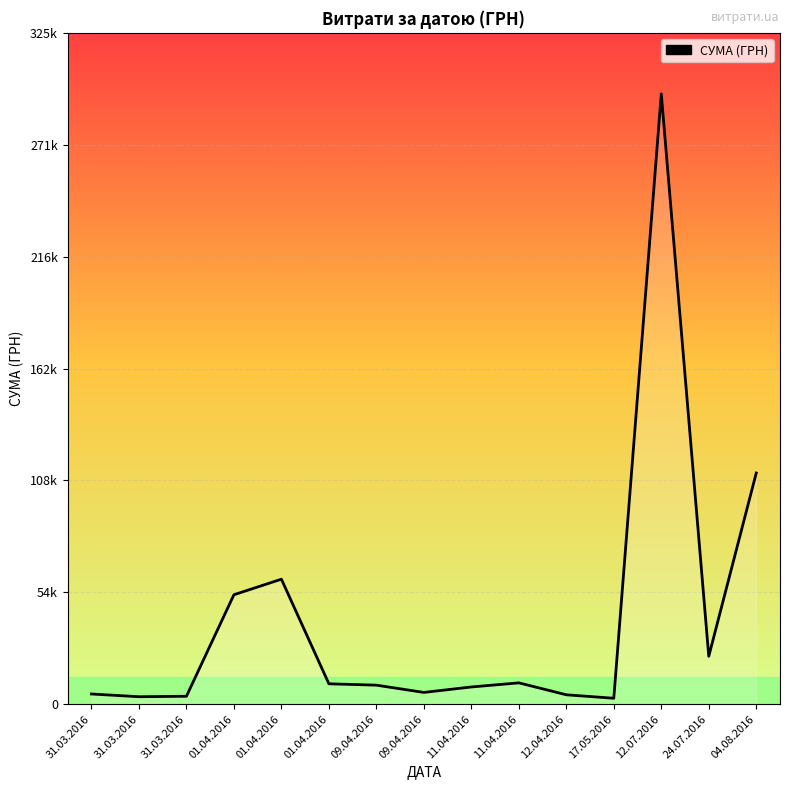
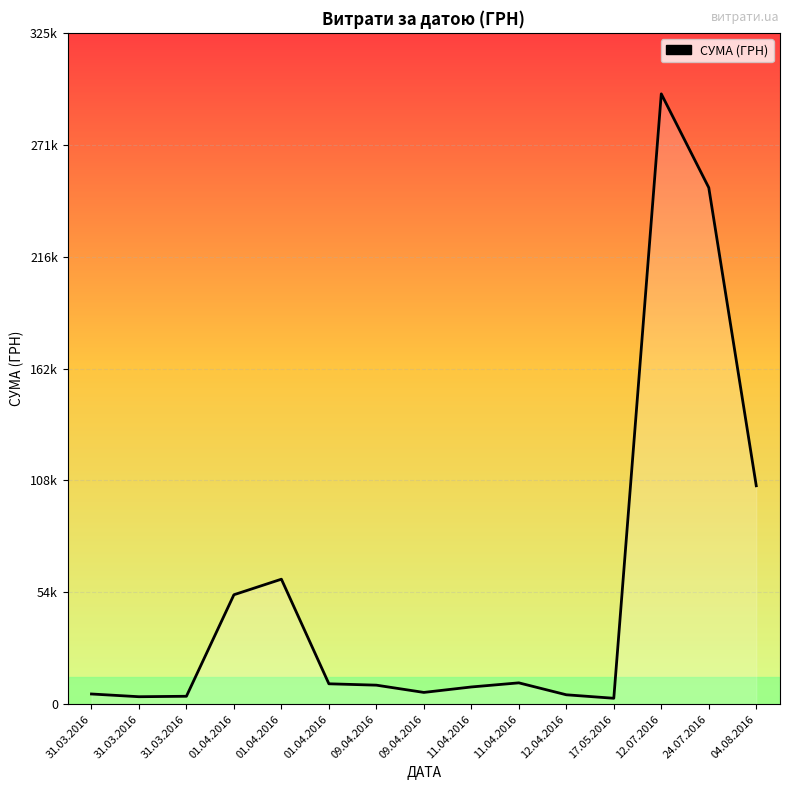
24.07.2016: 23000 -> 250000
04.08.2016: 112000 -> 106000
